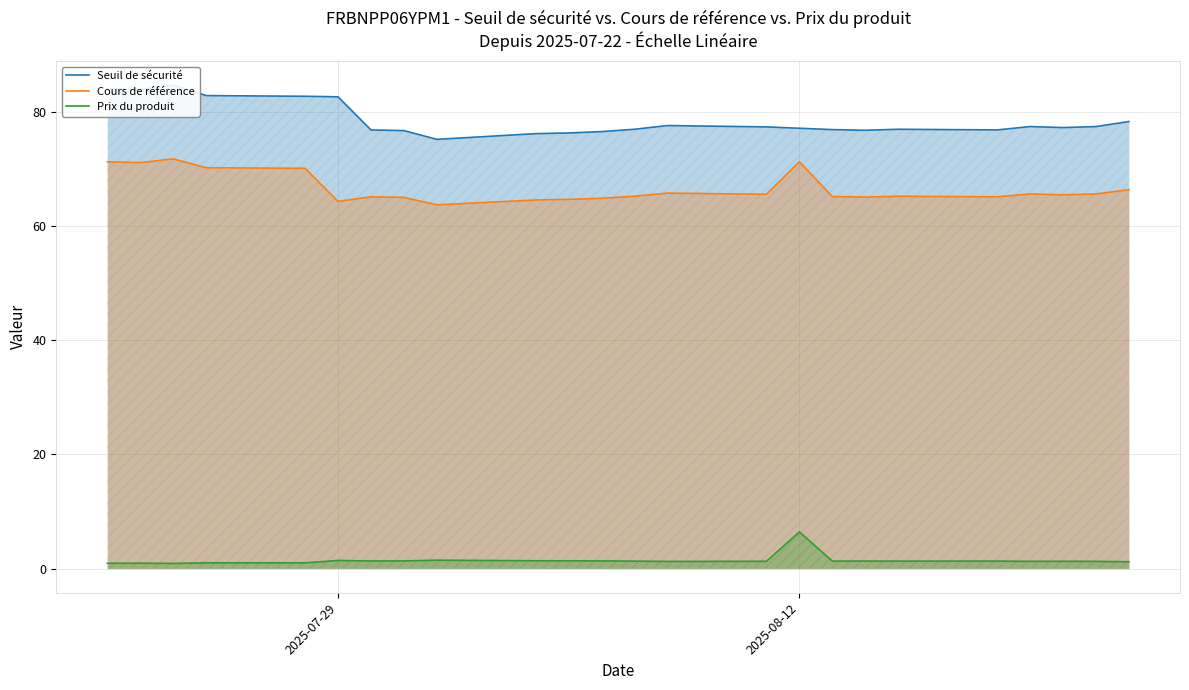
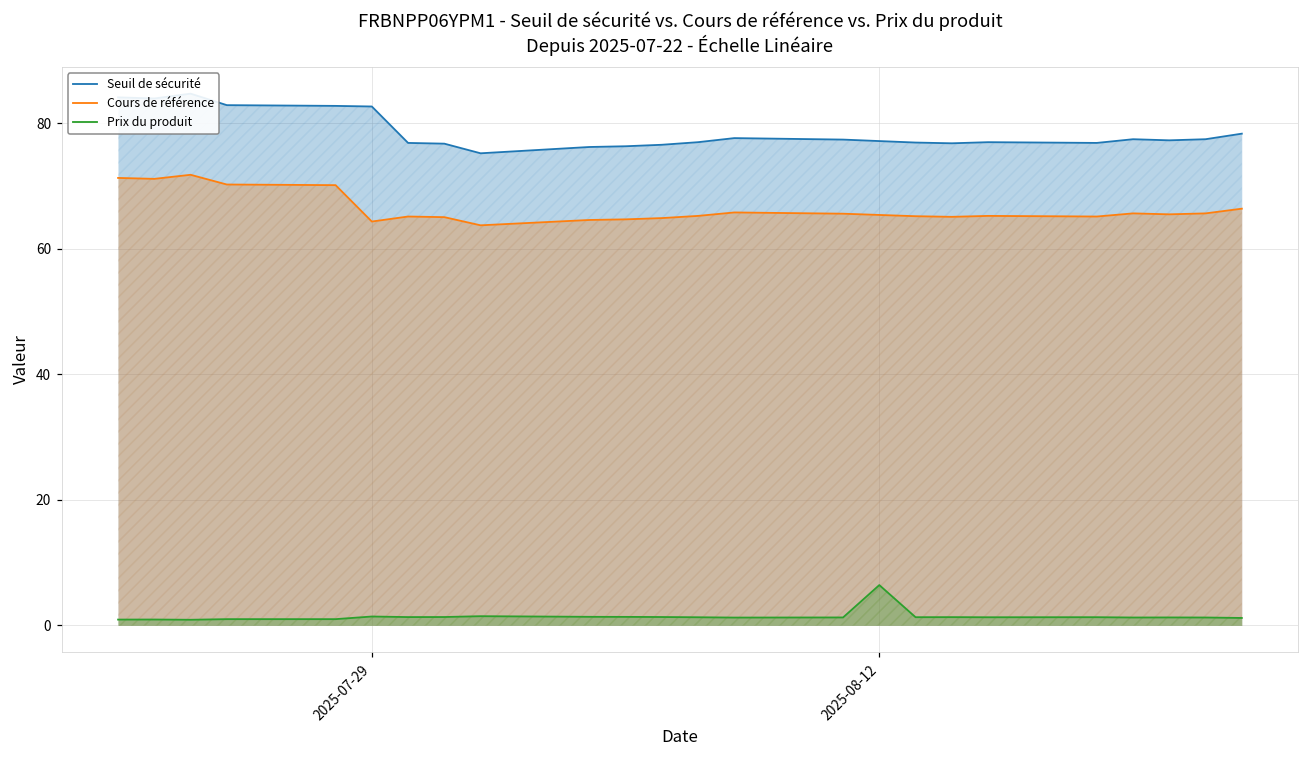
Cours de référence, 2025-08-12: 71 -> 65
